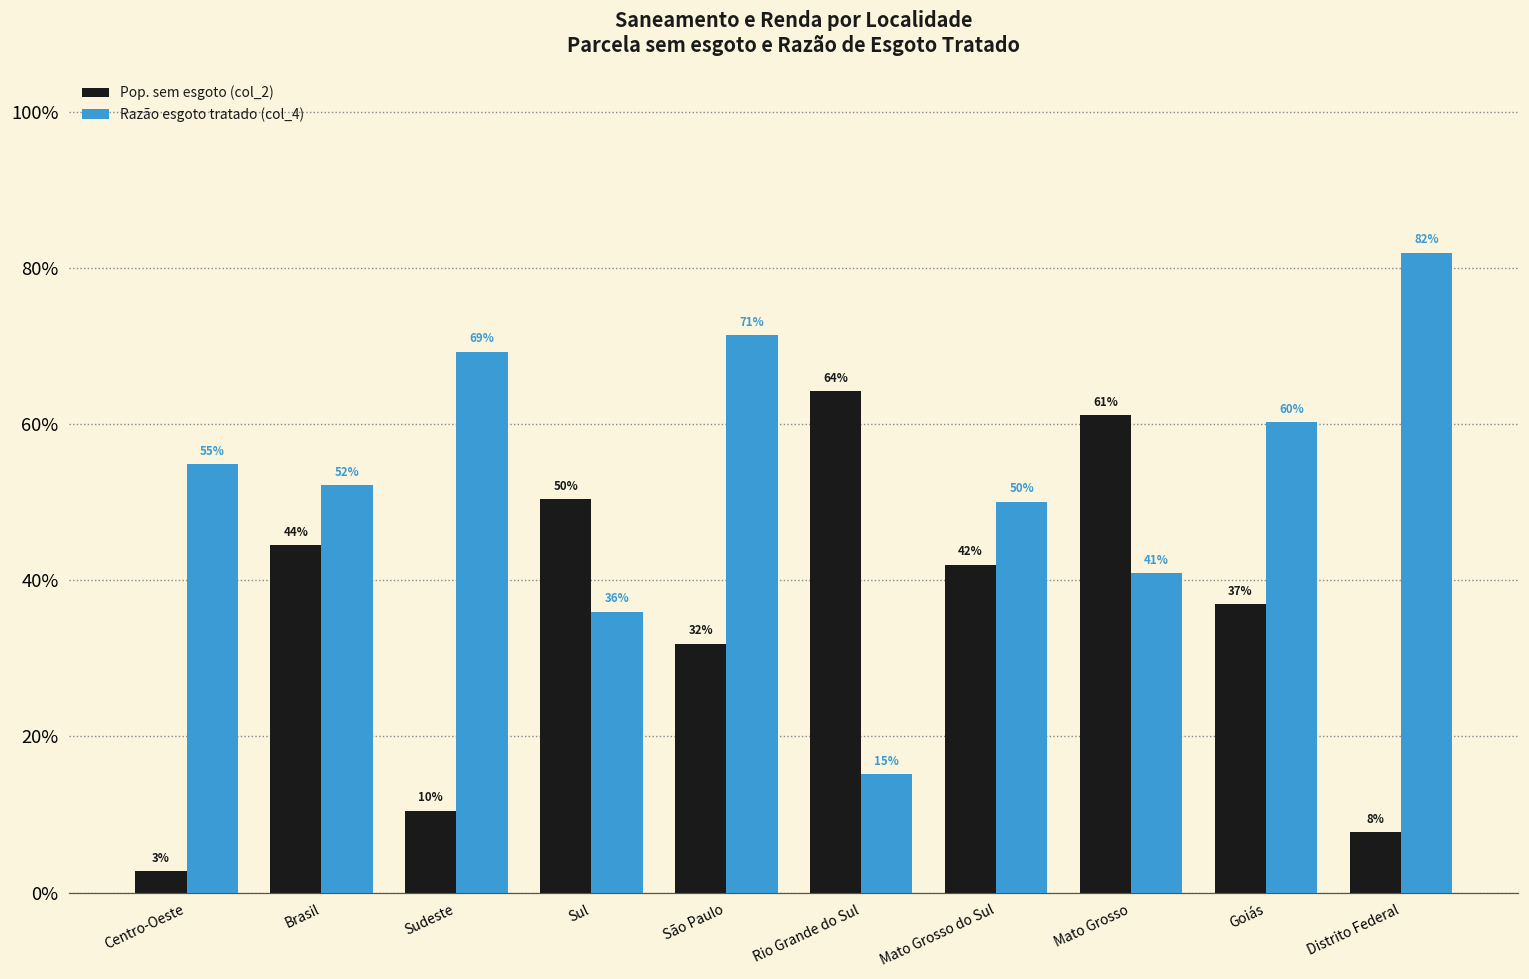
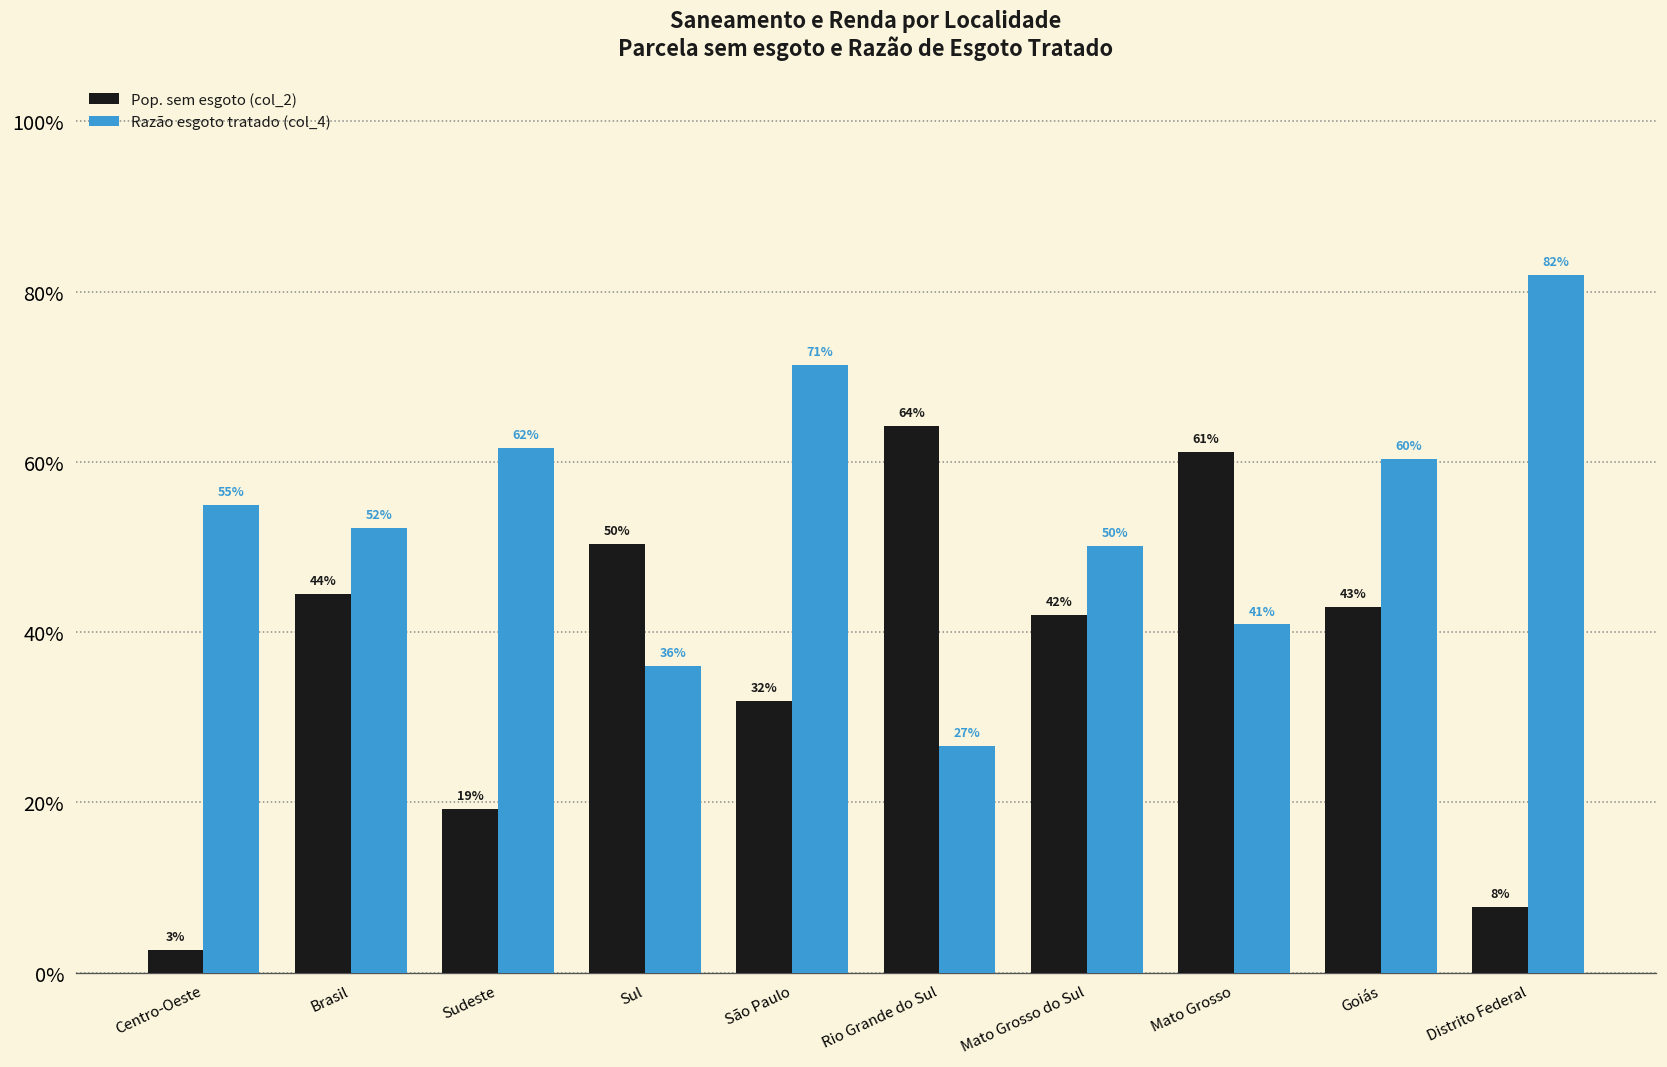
Pop. sem esgoto (col_2), Sudeste: 10% -> 19%
Razão esgoto tratado (col_4), Sudeste: 69% -> 62%
Razão esgoto tratado (col_4), Rio Grande do Sul: 15% -> 27%
Pop. sem esgoto (col_2), Goiás: 37% -> 43%
